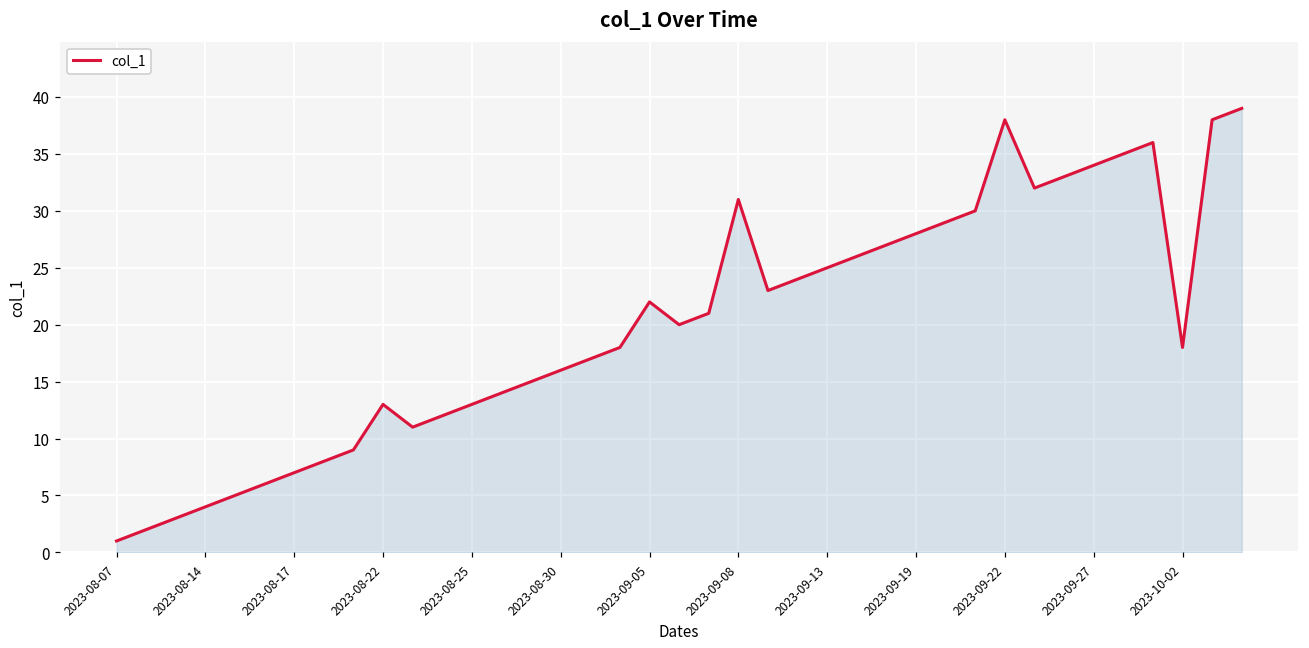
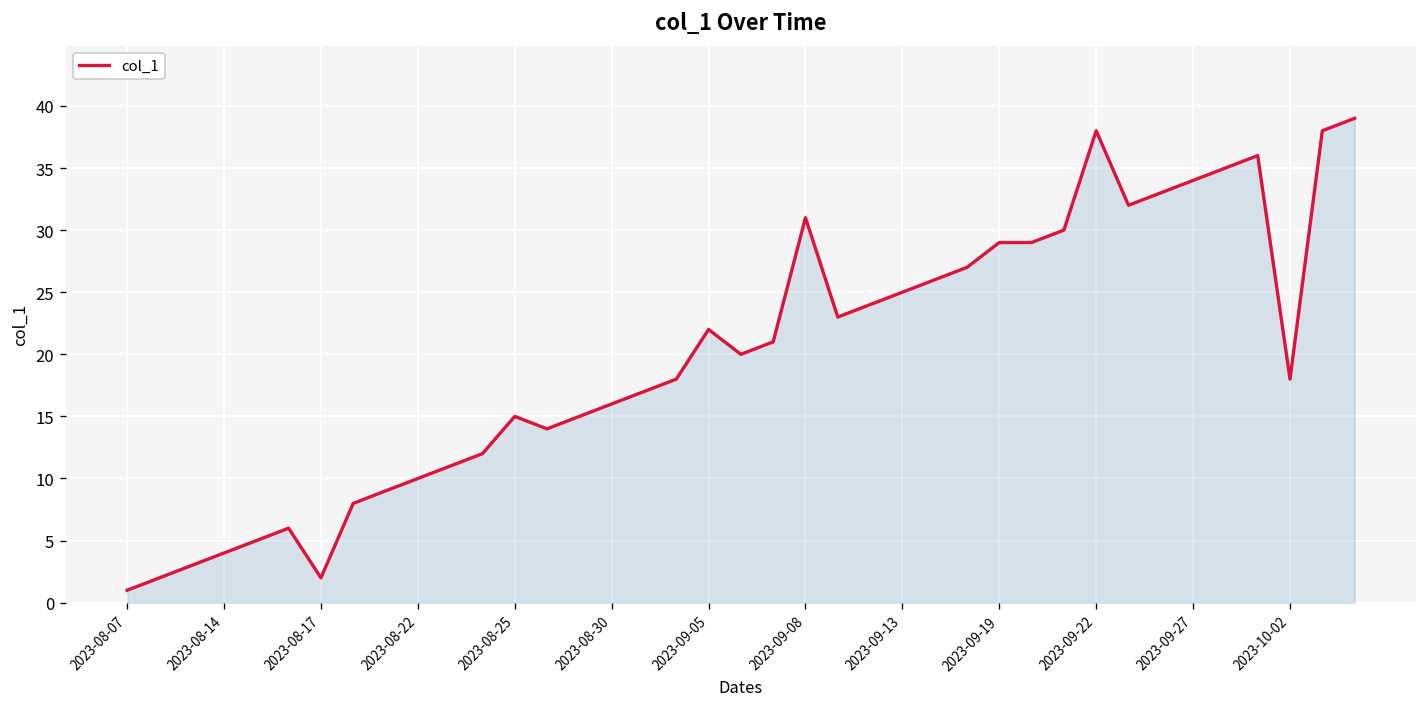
2023-08-17: 7 -> 2
2023-08-22: 13 -> 10
2023-08-25: 13 -> 15
2023-09-19: 28 -> 29
